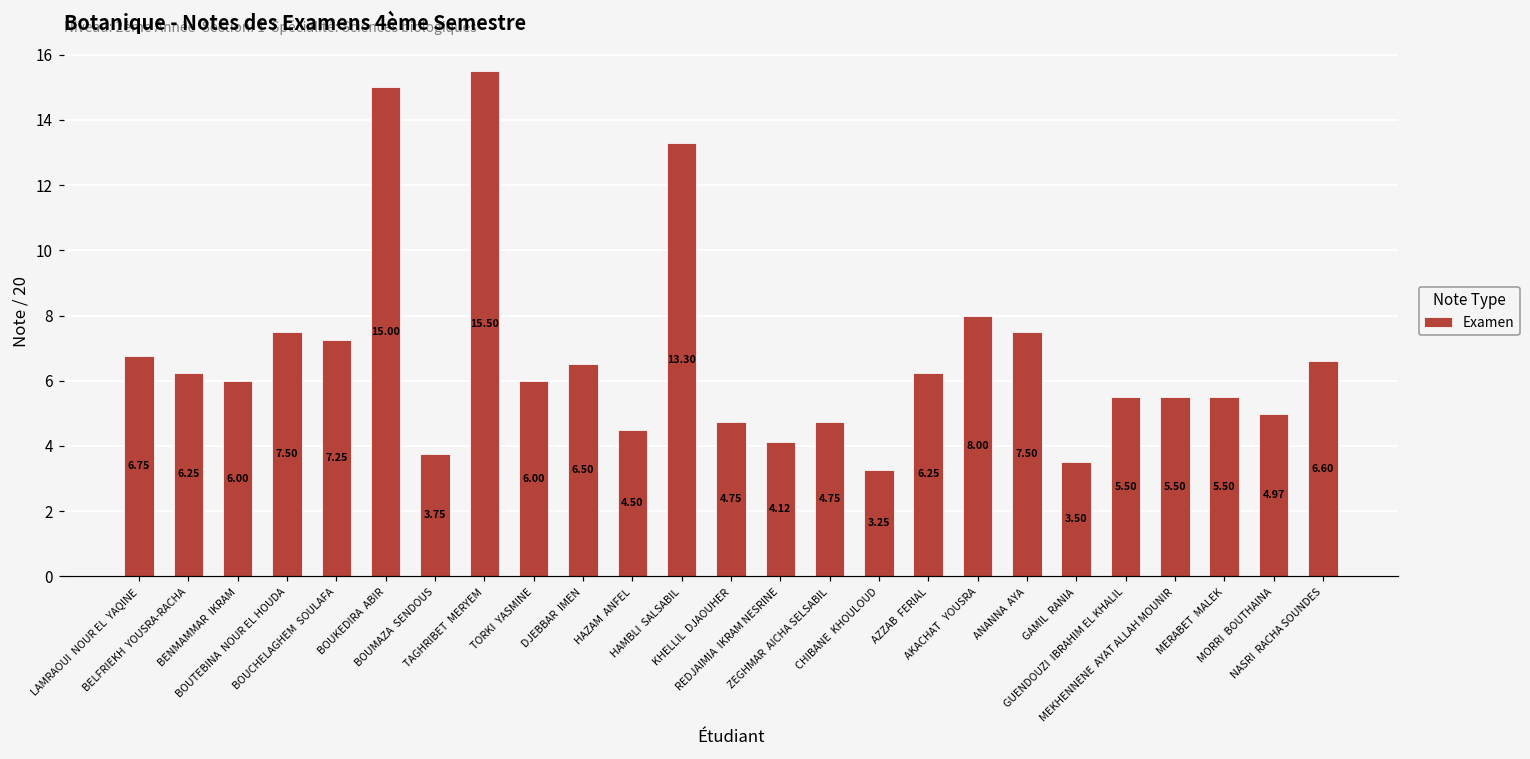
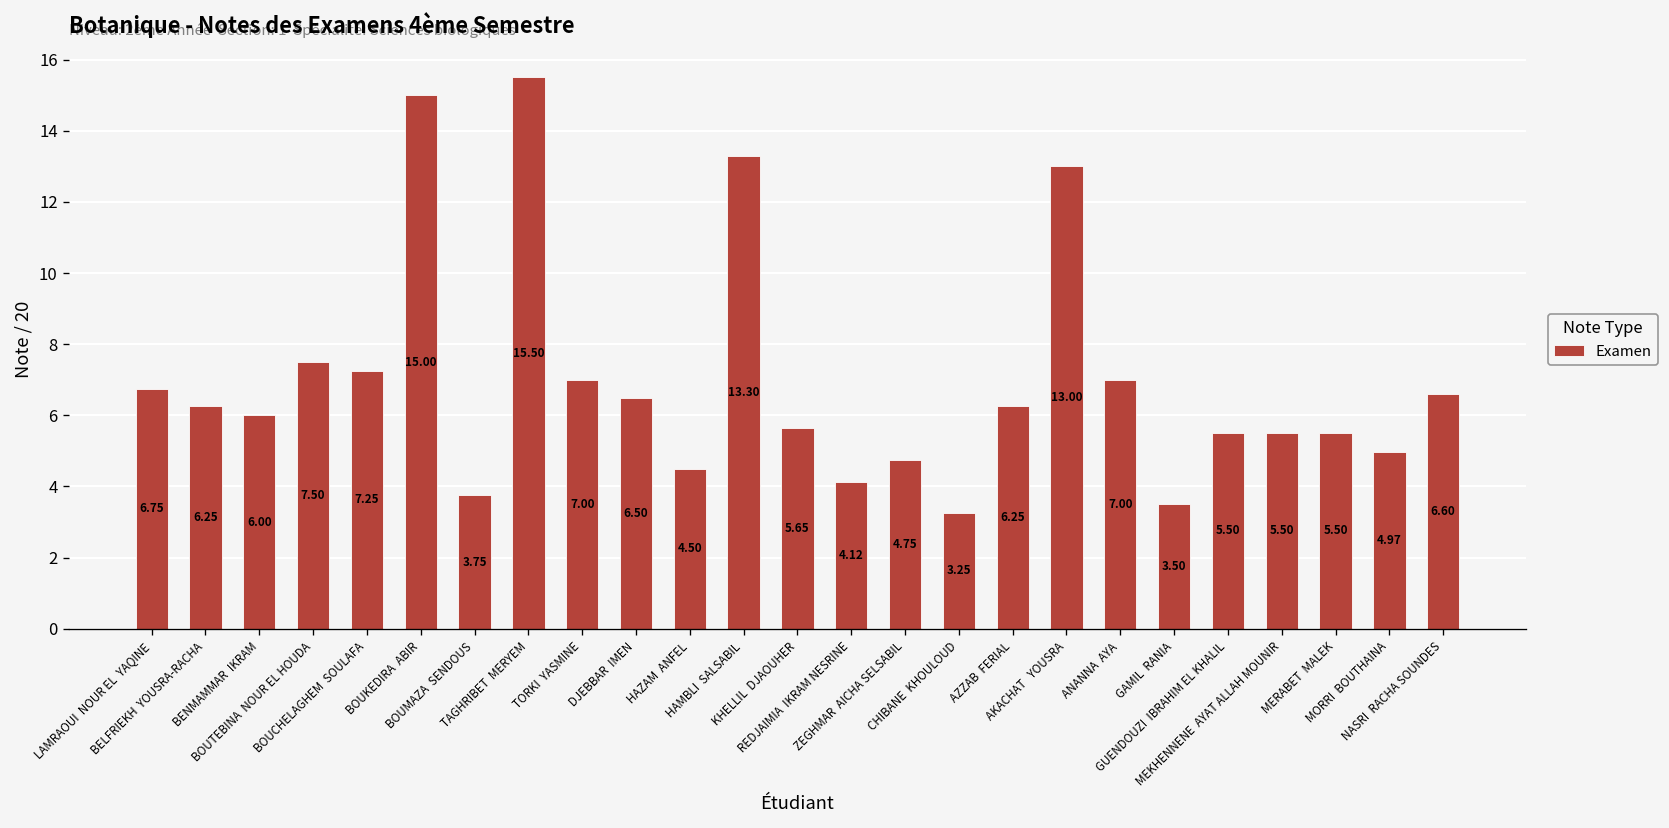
TORKI YASMINE: 6.00 -> 7.00
KHELLIL DJAOUHER: 4.75 -> 5.65
AKACHAT YOUSRA: 8.00 -> 13.00
ANANNA AYA: 7.50 -> 7.00
